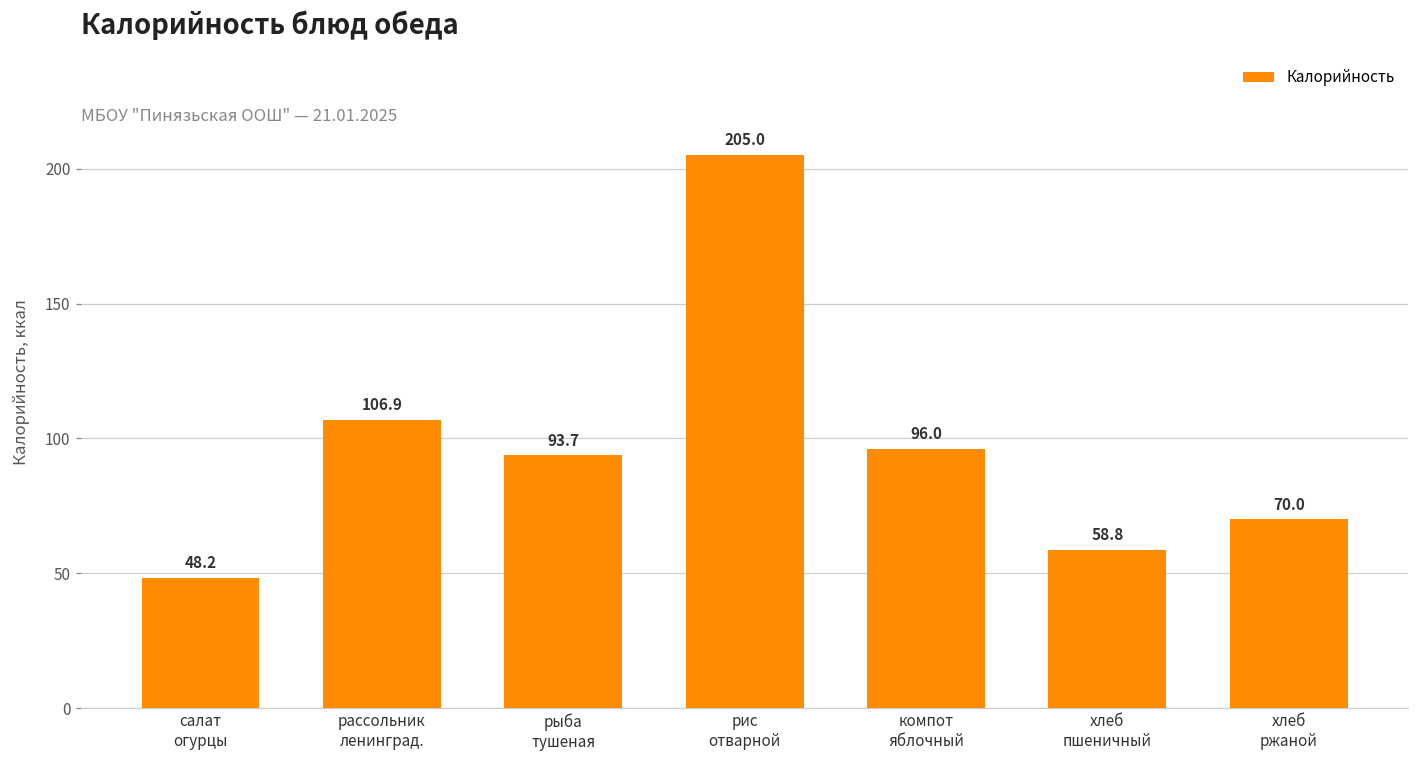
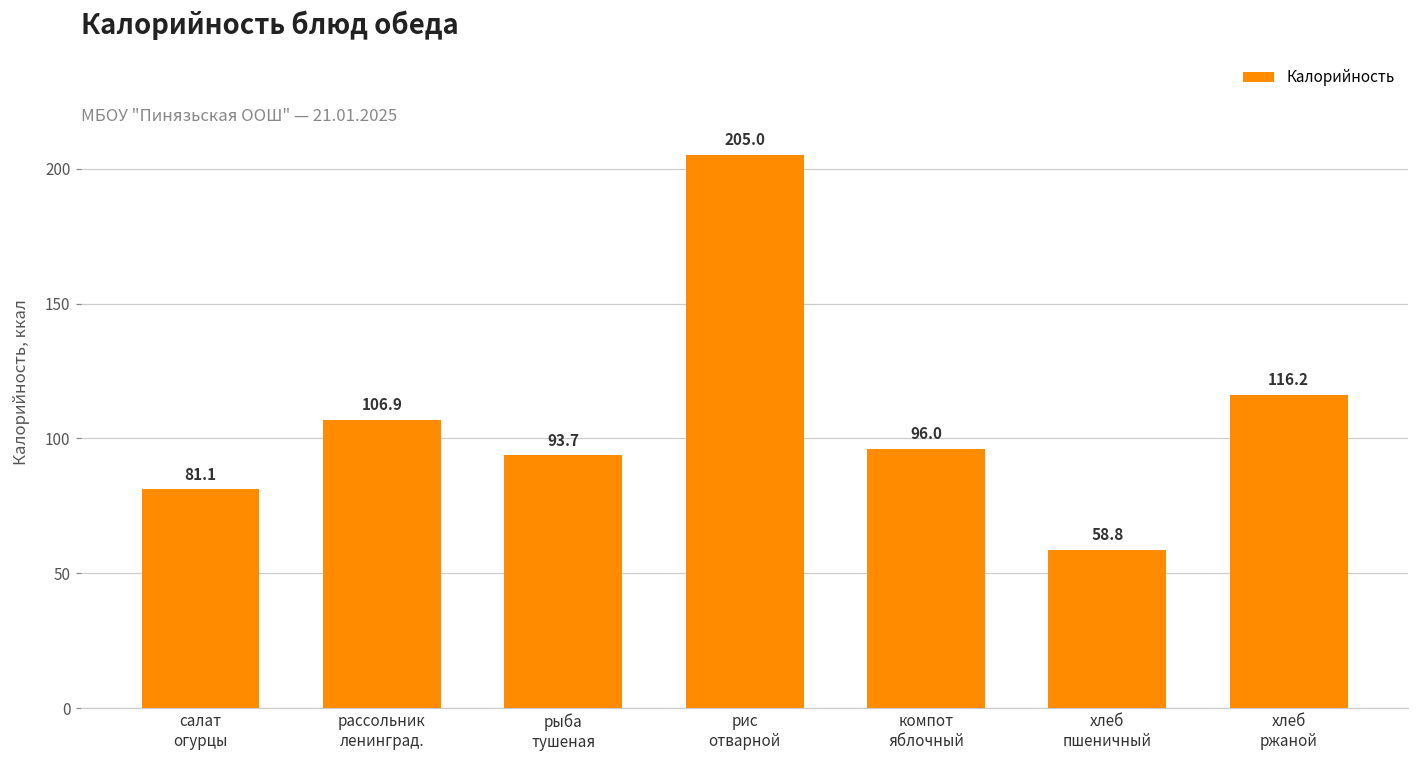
салат огурцы: 48.2 -> 81.1
хлеб ржаной: 70.0 -> 116.2
